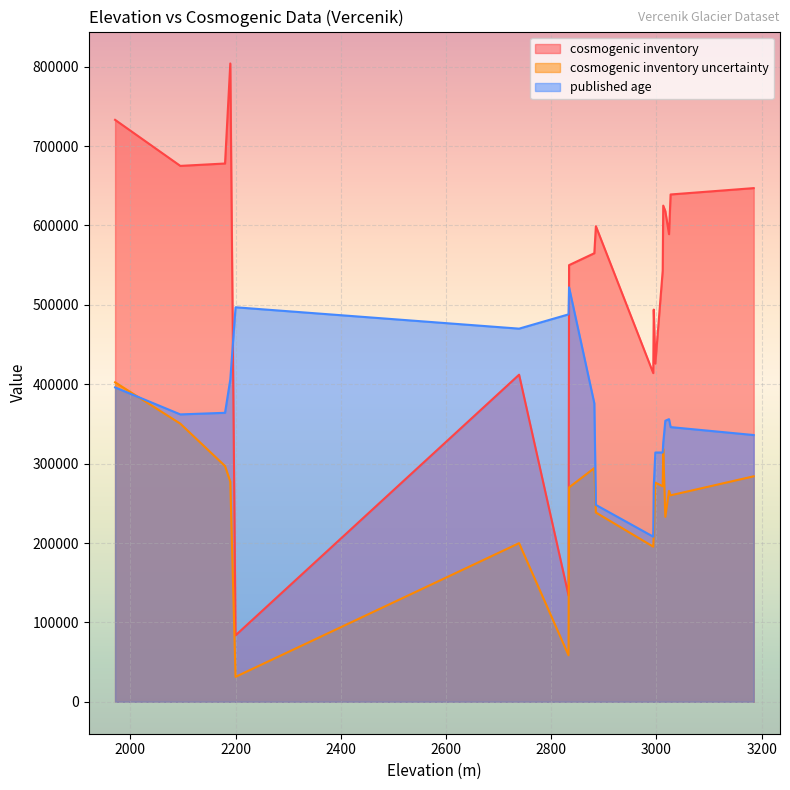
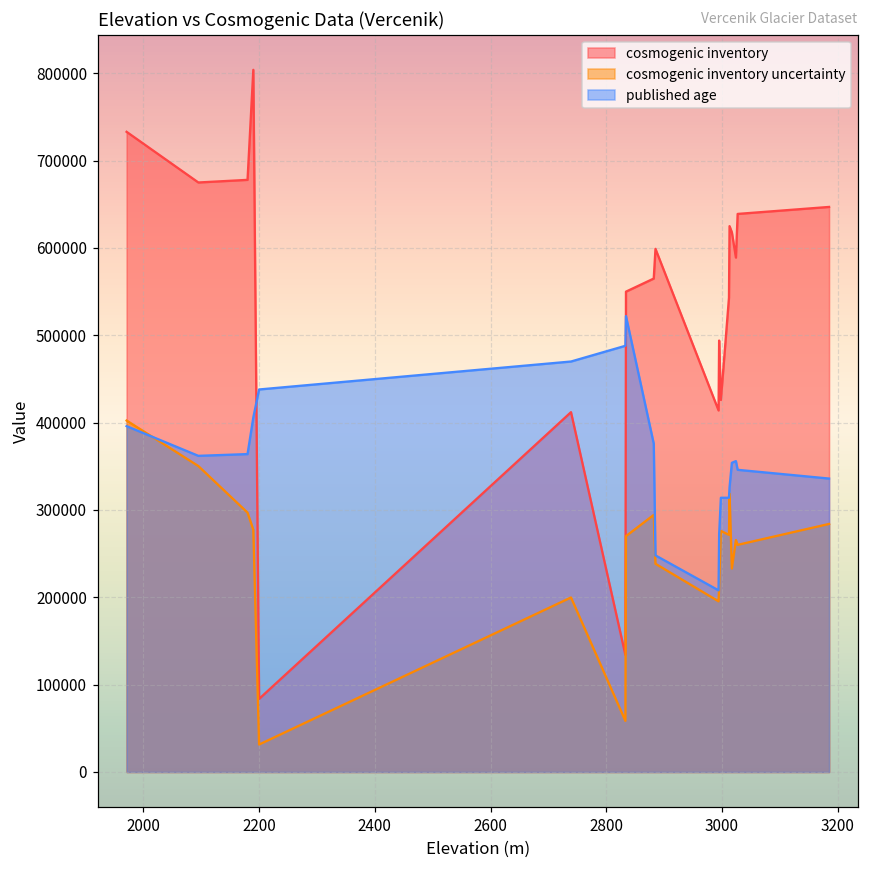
published age, 2200: 500000 -> 440000
